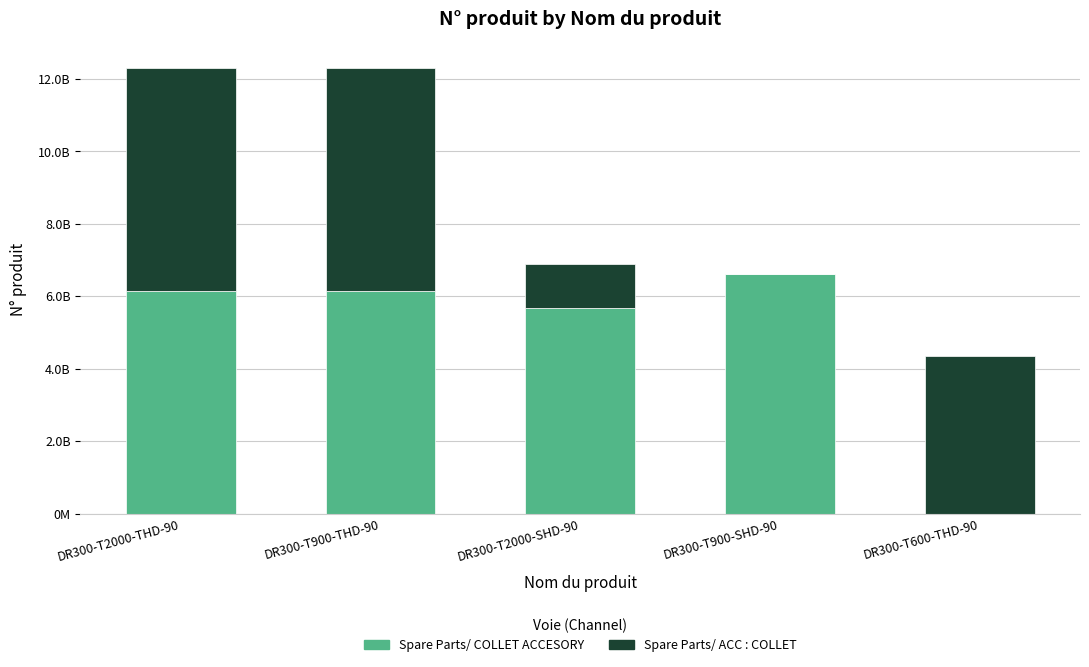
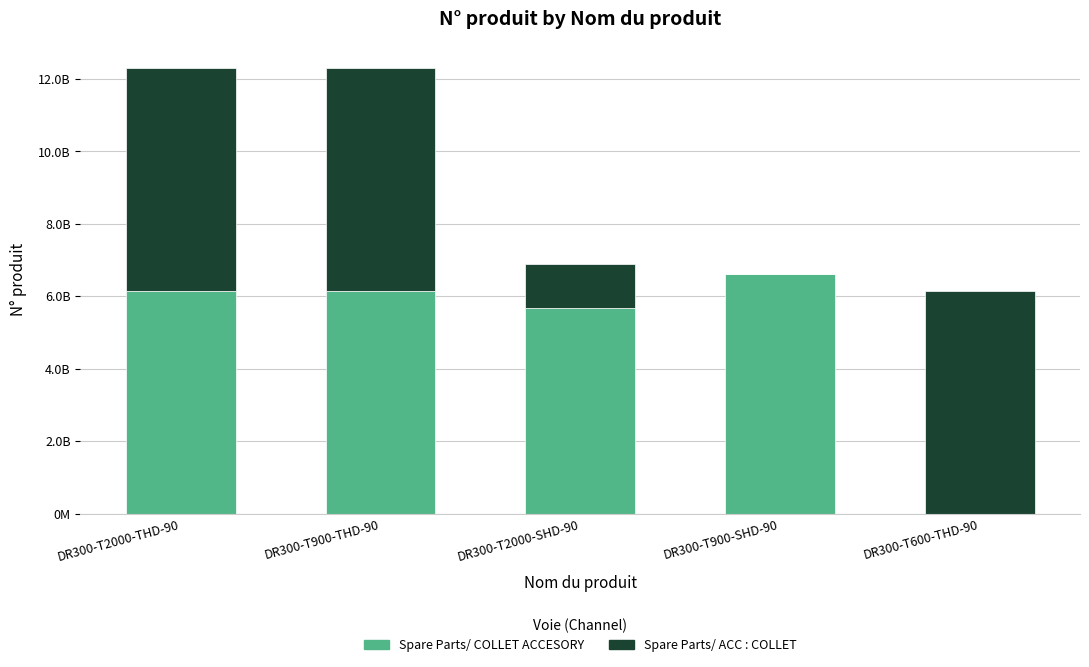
Spare Parts/ ACC : COLLET, DR300-T600-THD-90: 4400000000 -> 6200000000
